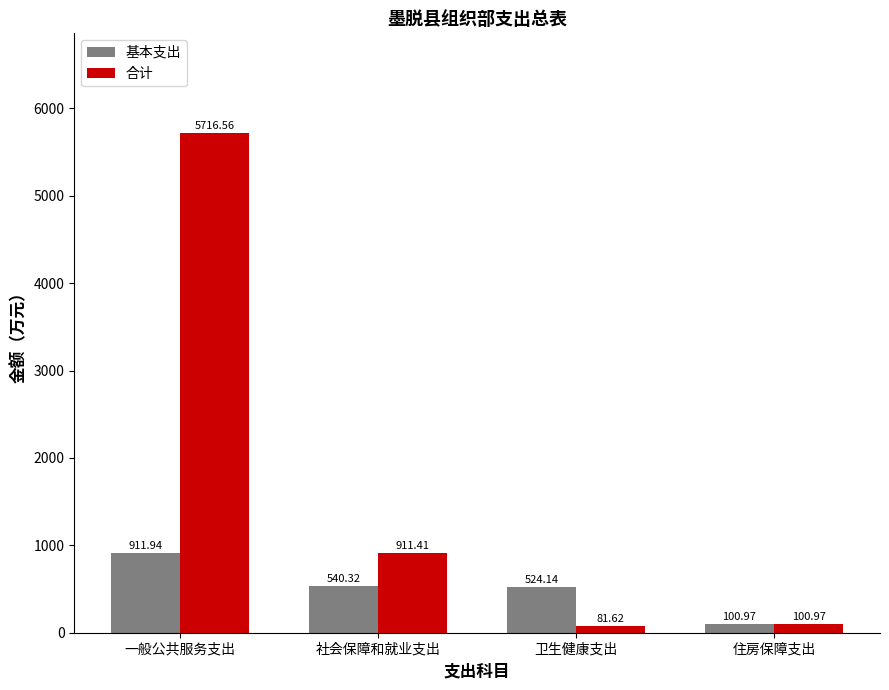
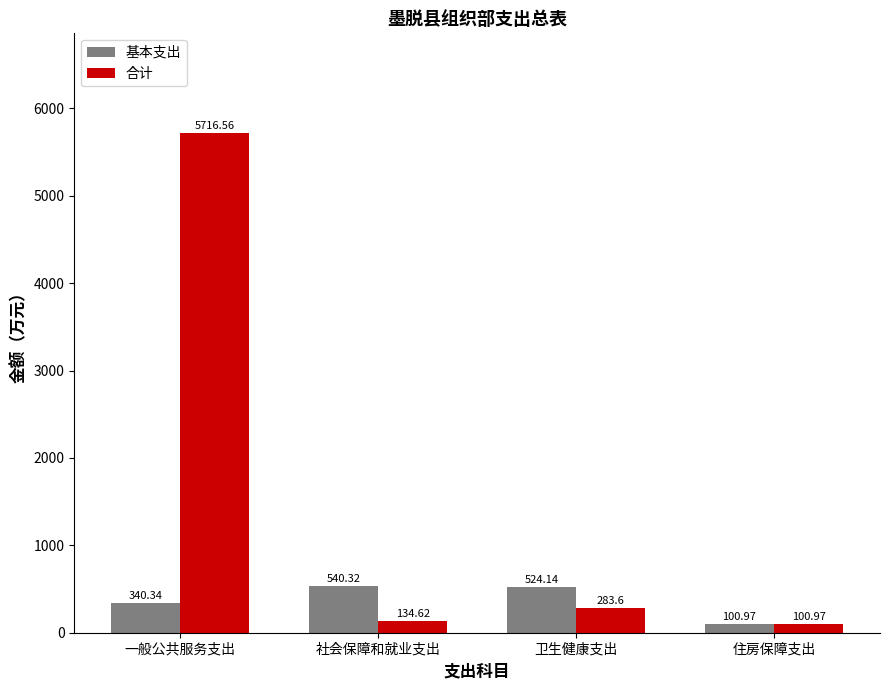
基本支出, 一般公共服务支出: 911.94 -> 340.34
合计, 社会保障和就业支出: 911.41 -> 134.62
合计, 卫生健康支出: 81.62 -> 283.6
